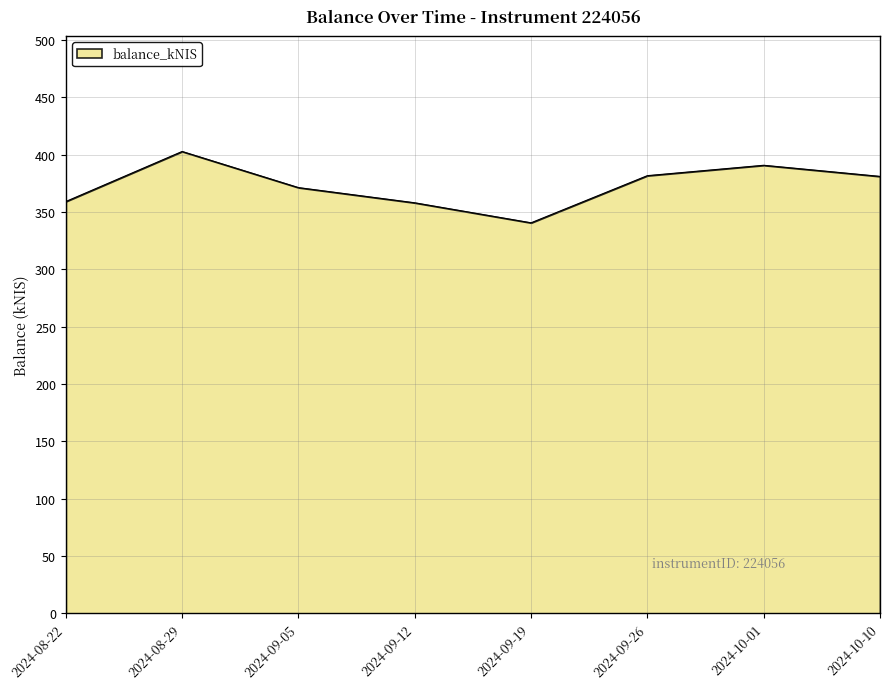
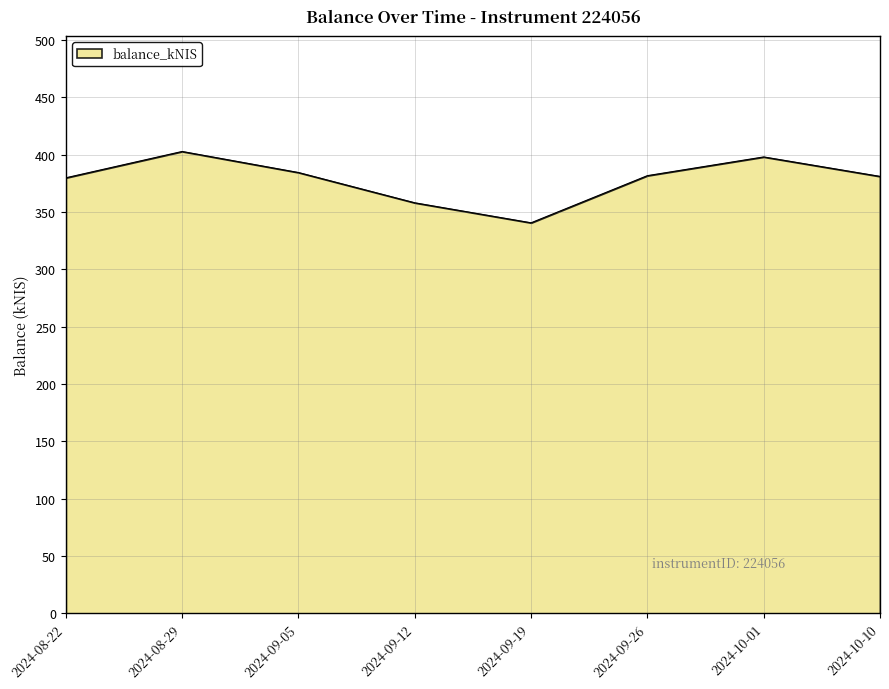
2024-08-22: 359 -> 380
2024-09-05: 371 -> 384
2024-10-01: 391 -> 398
